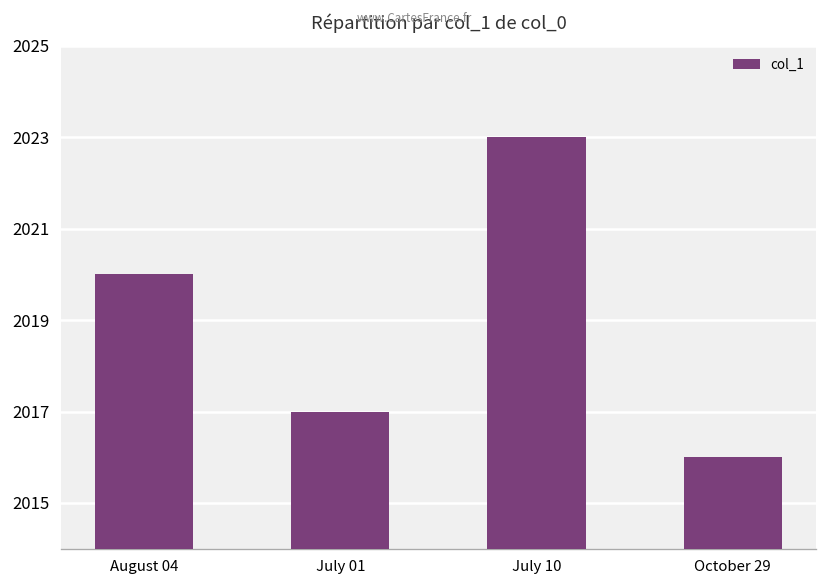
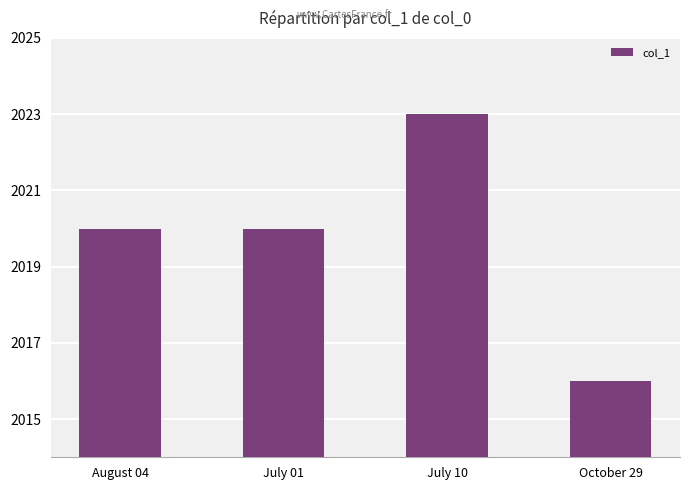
July 01: 2017 -> 2020
